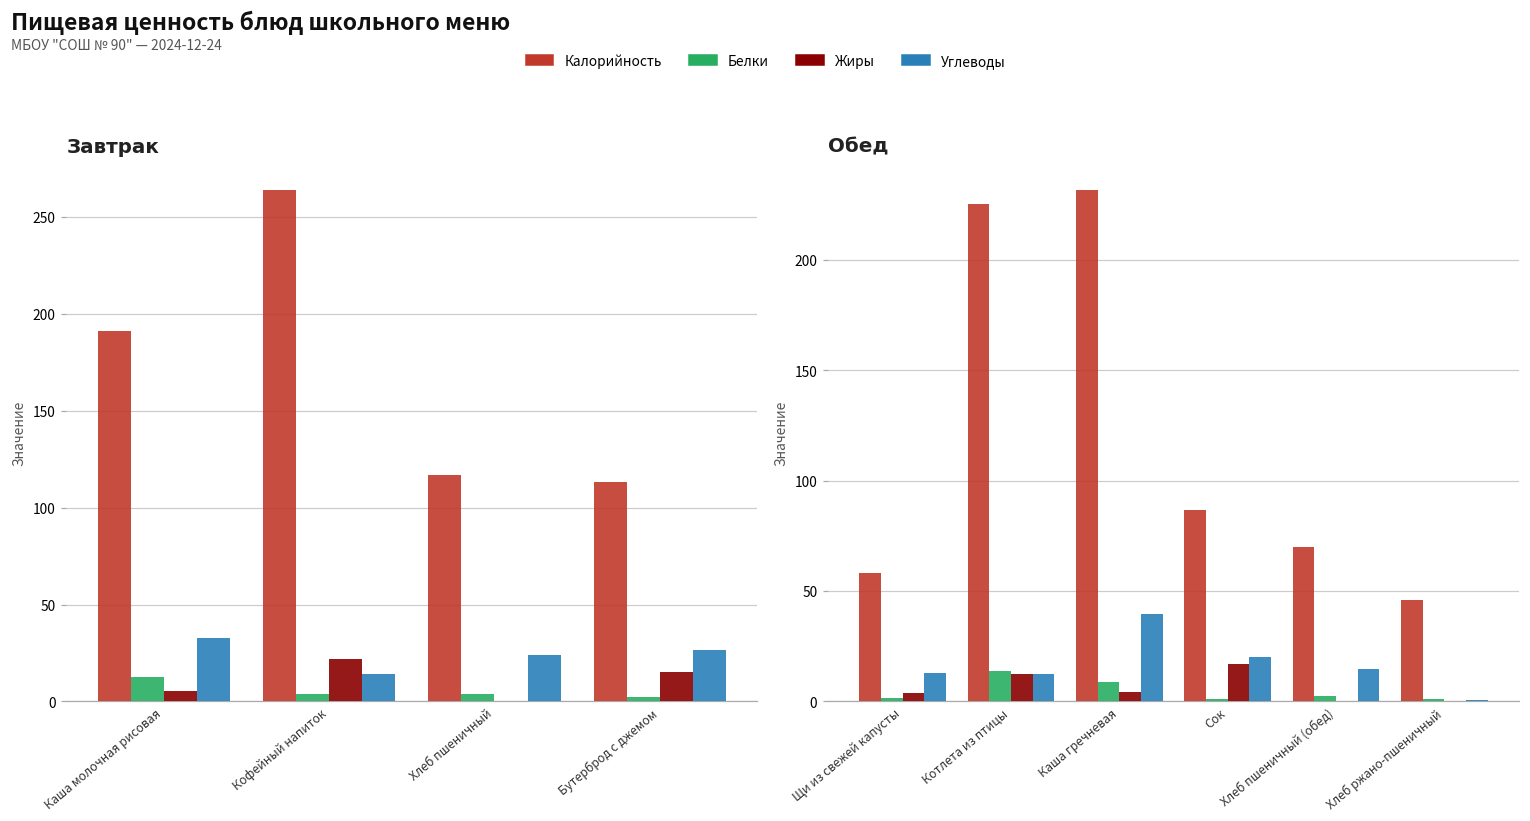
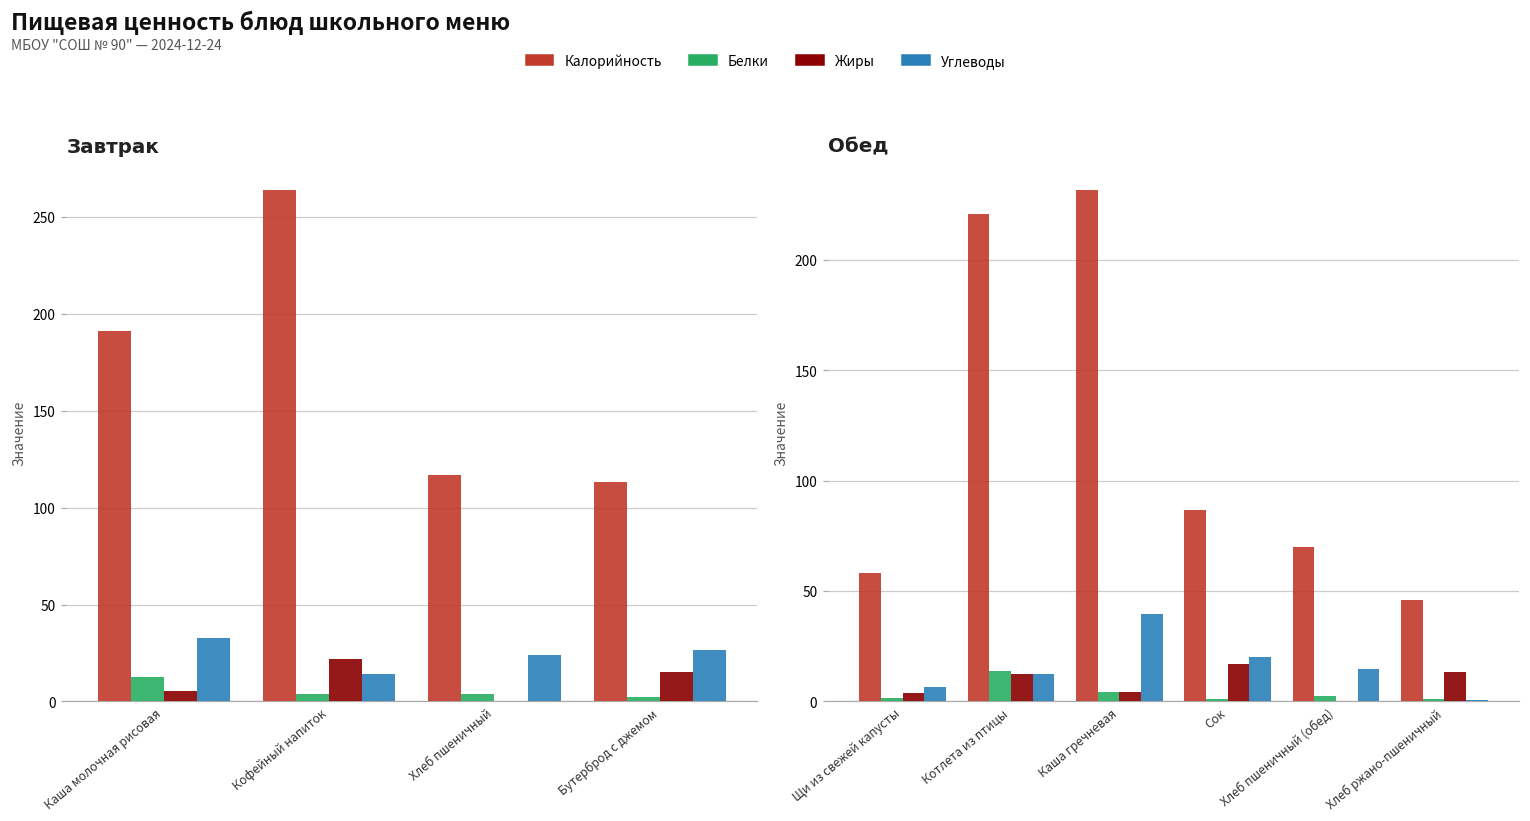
Обед, Углеводы, Щи из свежей капусты: 13 -> 7
Обед, Калорийность, Котлета из птицы: 225 -> 221
Обед, Белки, Каша гречневая: 9 -> 4
Обед, Жиры, Хлеб ржано-пшеничный: 0 -> 13
